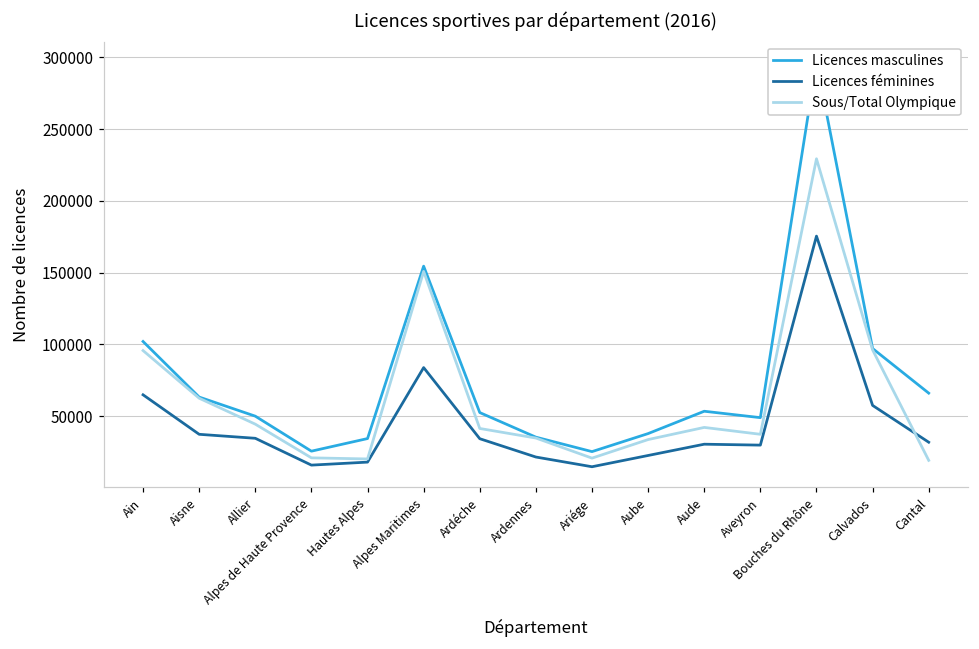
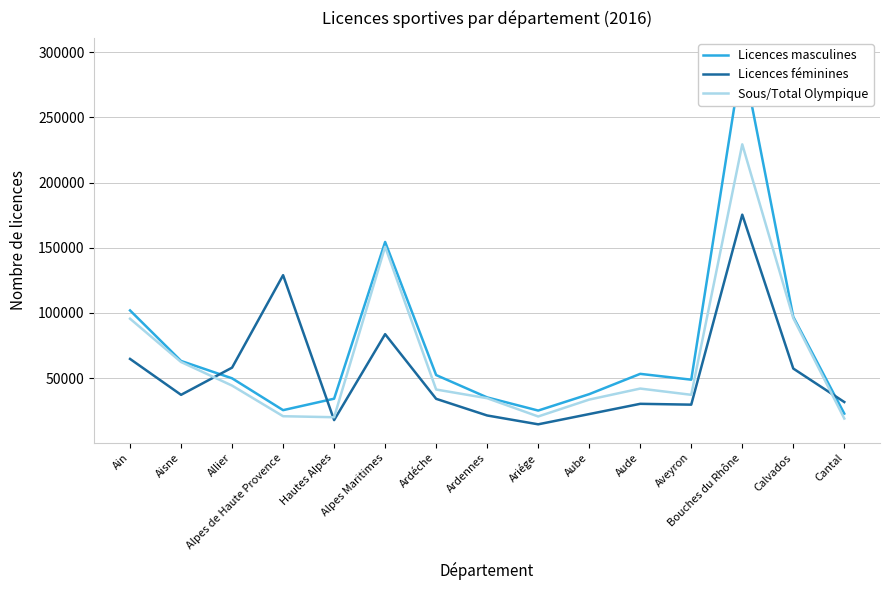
Licences féminines, Allier: 34000 -> 58000
Licences féminines, Alpes de Haute Provence: 16000 -> 129000
Licences masculines, Cantal: 66000 -> 23000
